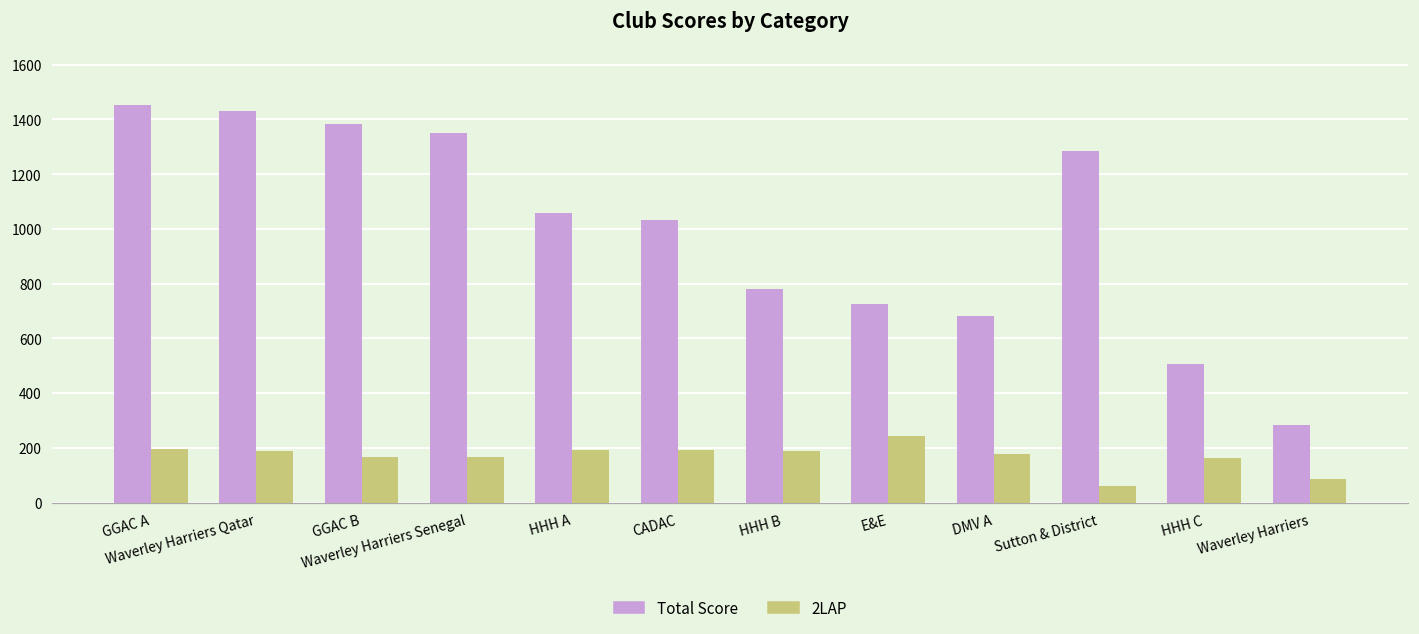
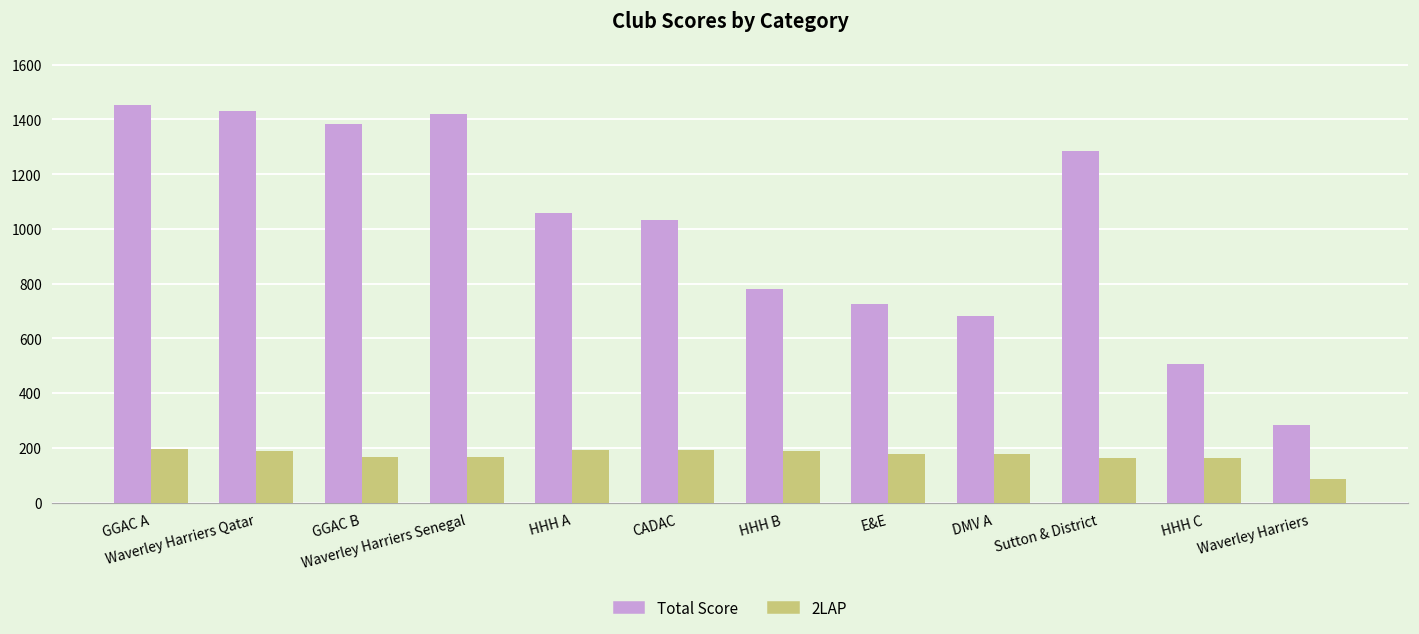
Total Score, Waverley Harriers Senegal: 1350 -> 1420
2LAP, E&E: 240 -> 180
2LAP, Sutton & District: 60 -> 160
